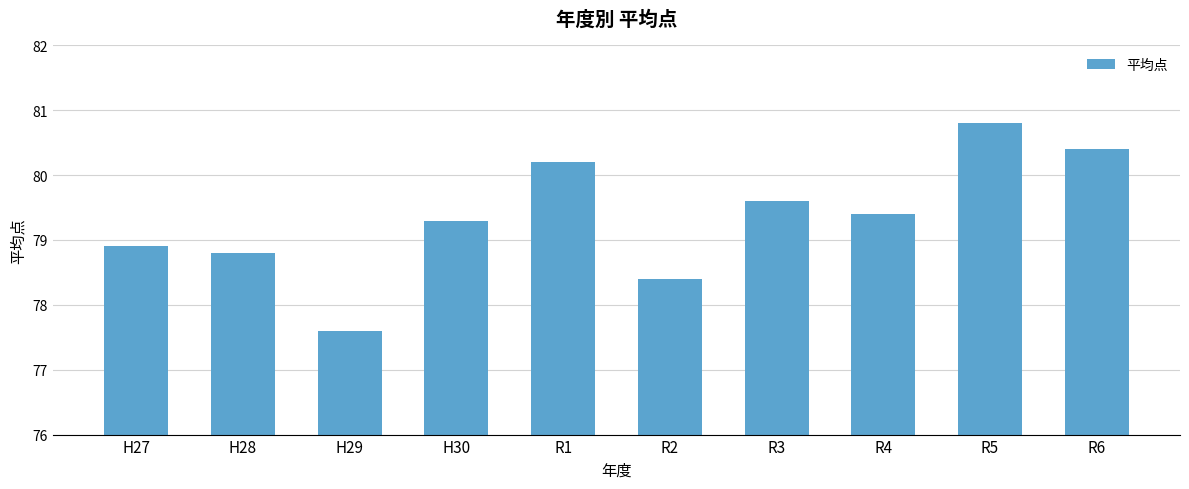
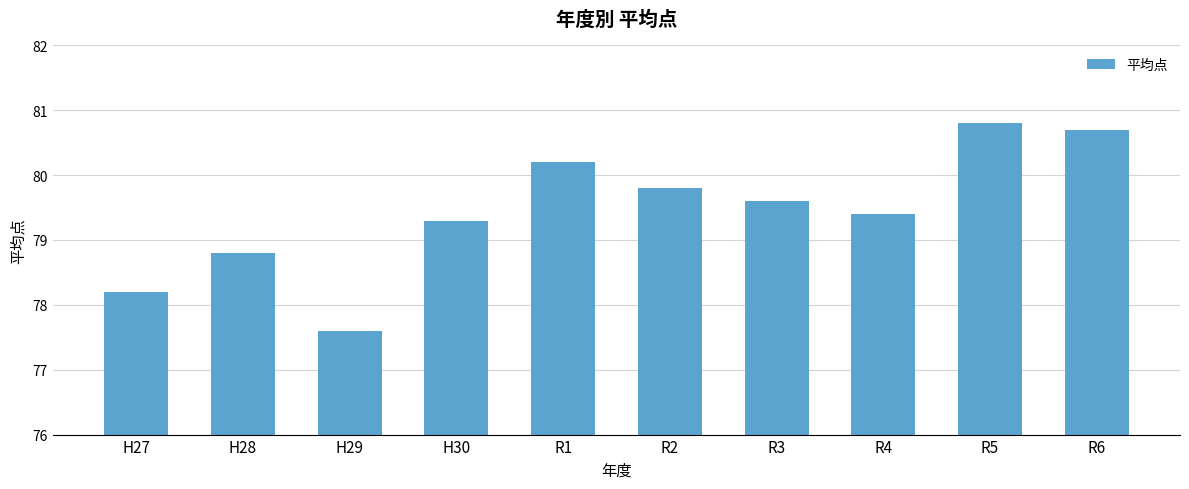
H27: 78.9 -> 78.2
R2: 78.4 -> 79.8
R6: 80.4 -> 80.7
